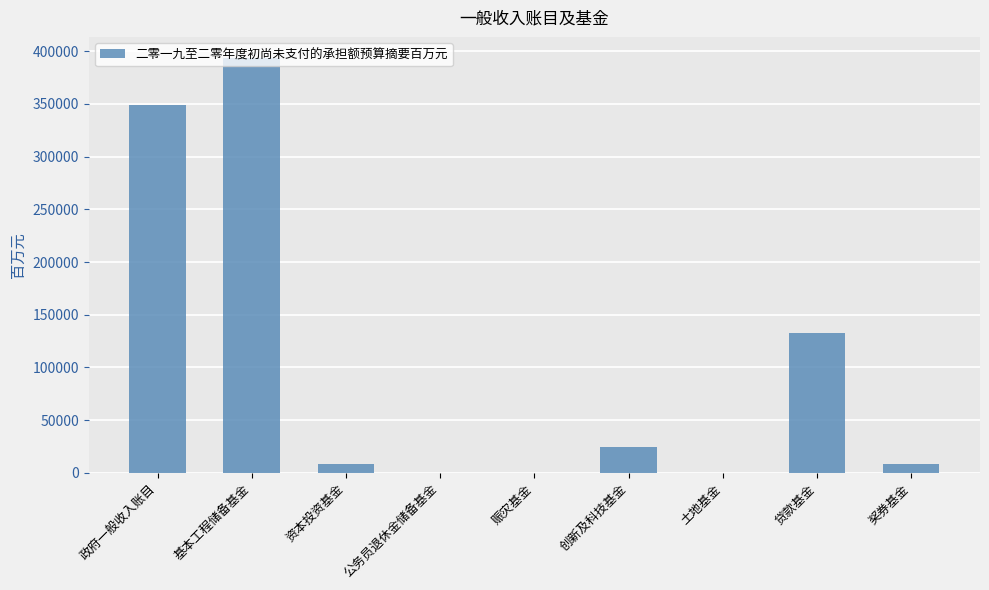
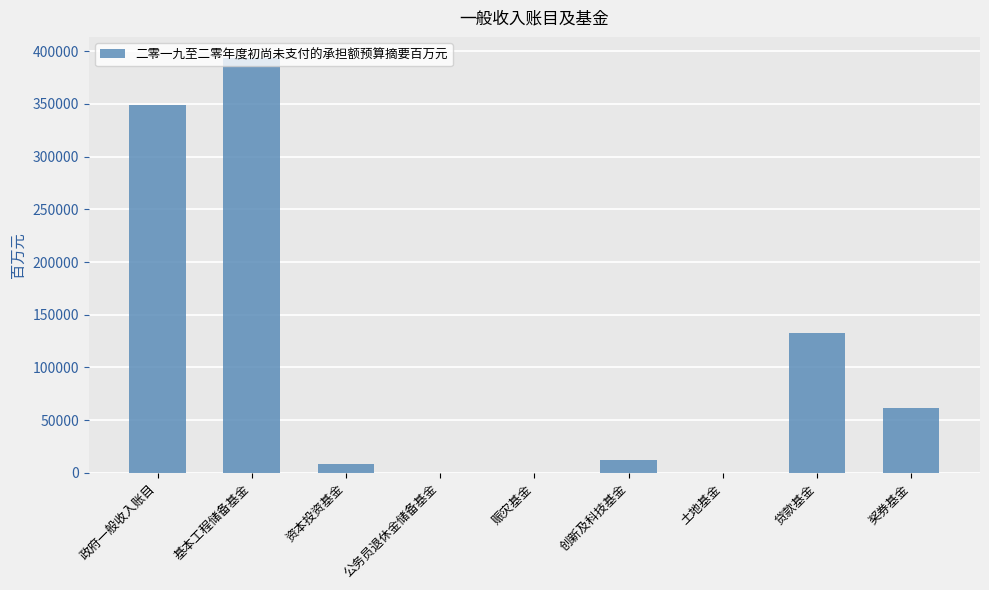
创新及科技基金: 25000 -> 12000
奖券基金: 9000 -> 61000
